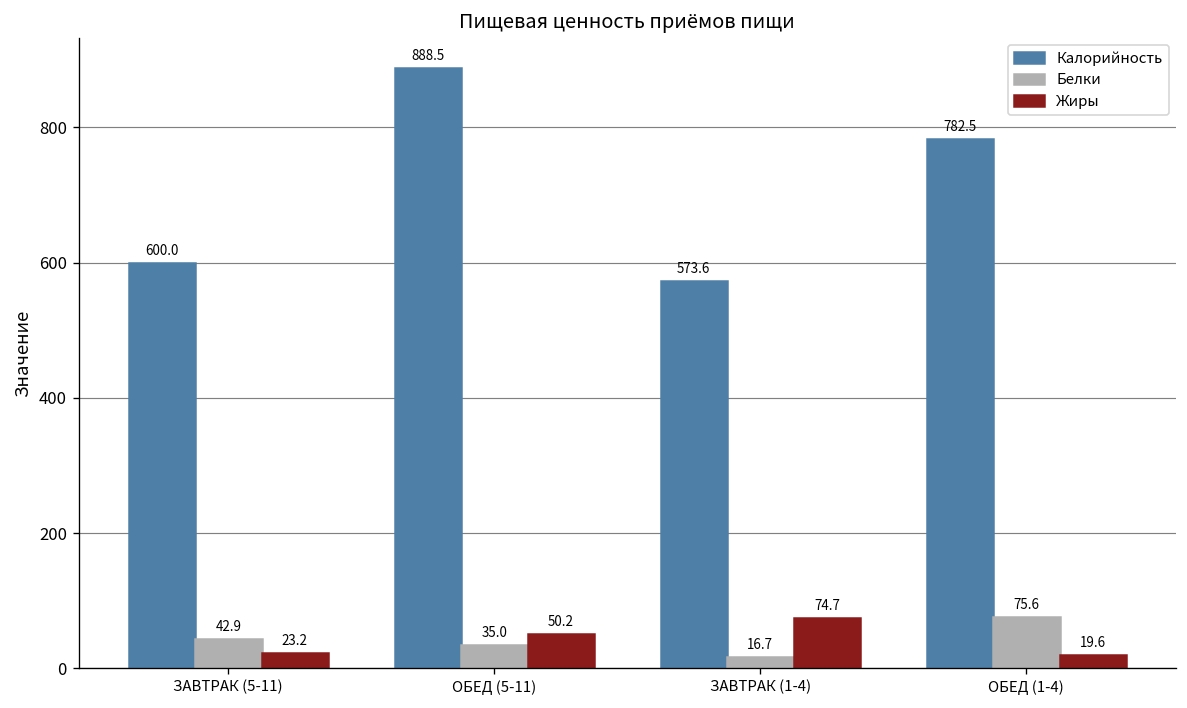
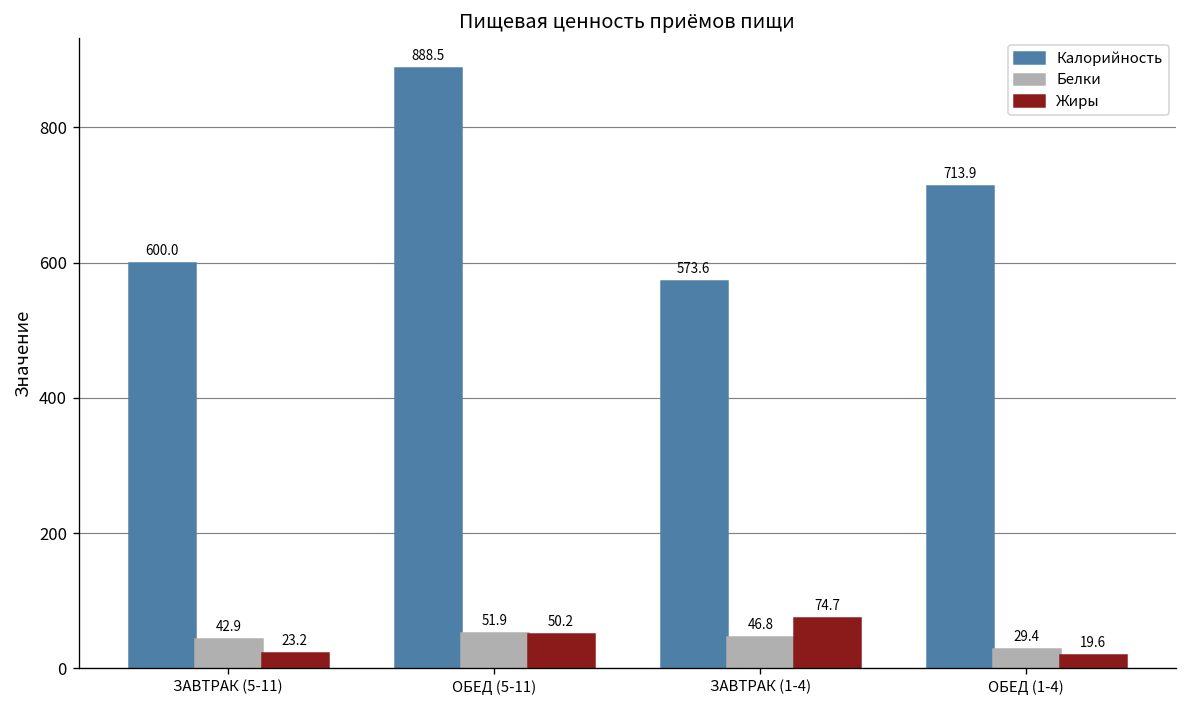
Белки, ОБЕД (5-11): 35.0 -> 51.9
Белки, ЗАВТРАК (1-4): 16.7 -> 46.8
Калорийность, ОБЕД (1-4): 782.5 -> 713.9
Белки, ОБЕД (1-4): 75.6 -> 29.4
